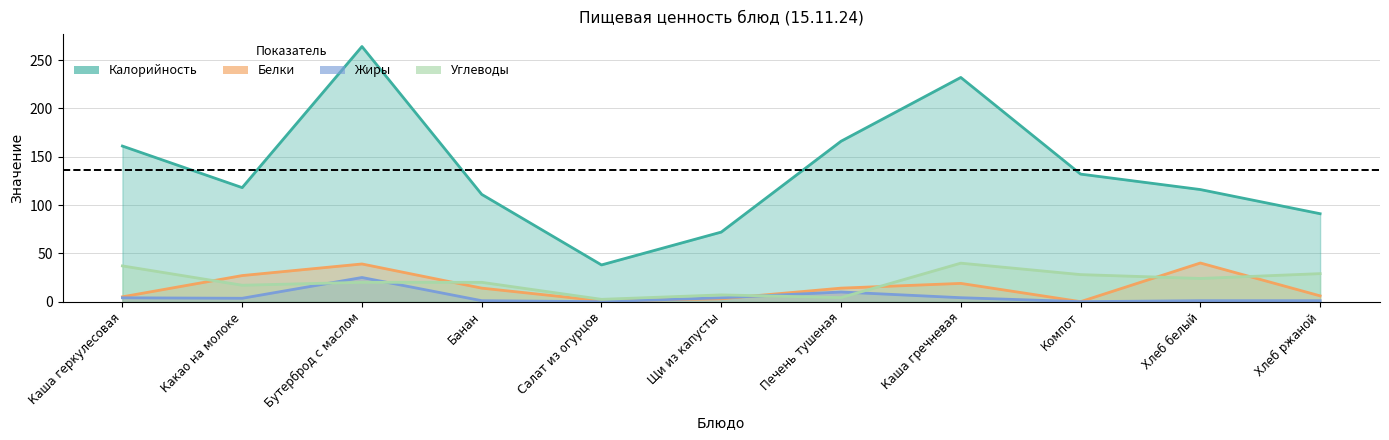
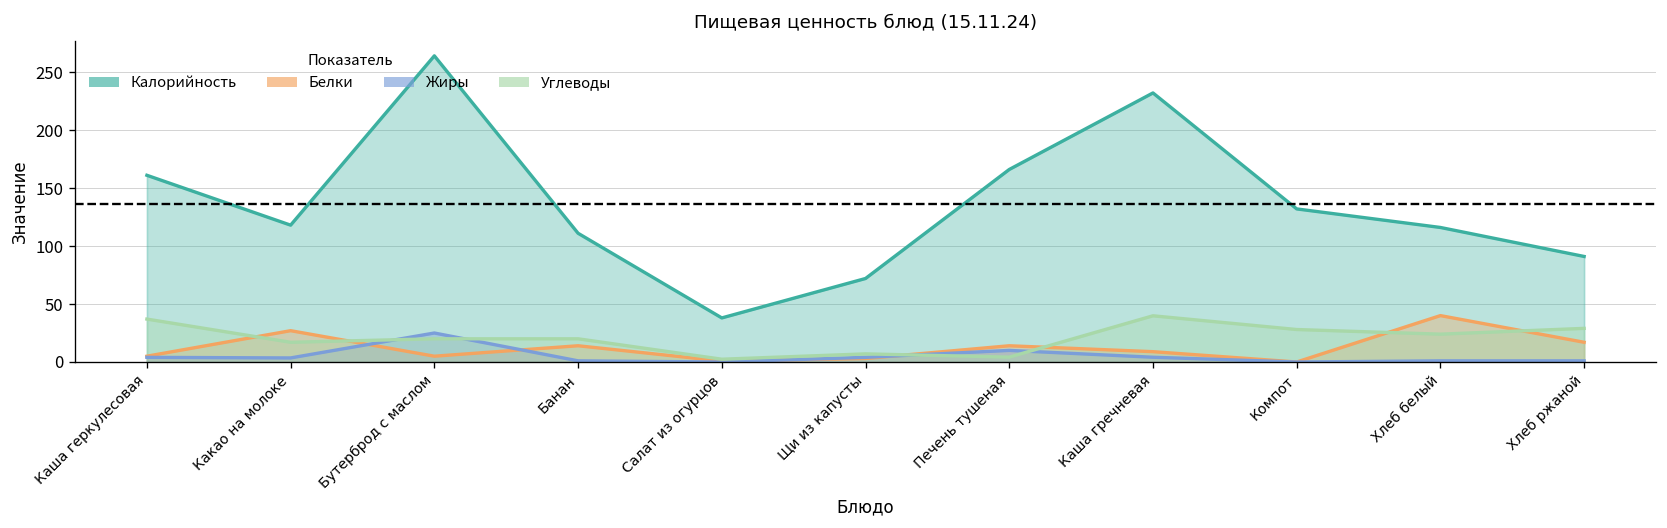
Белки, Бутерброд с маслом: 40 -> 10
Белки, Каша гречневая: 20 -> 10
Белки, Хлеб ржаной: 10 -> 20
